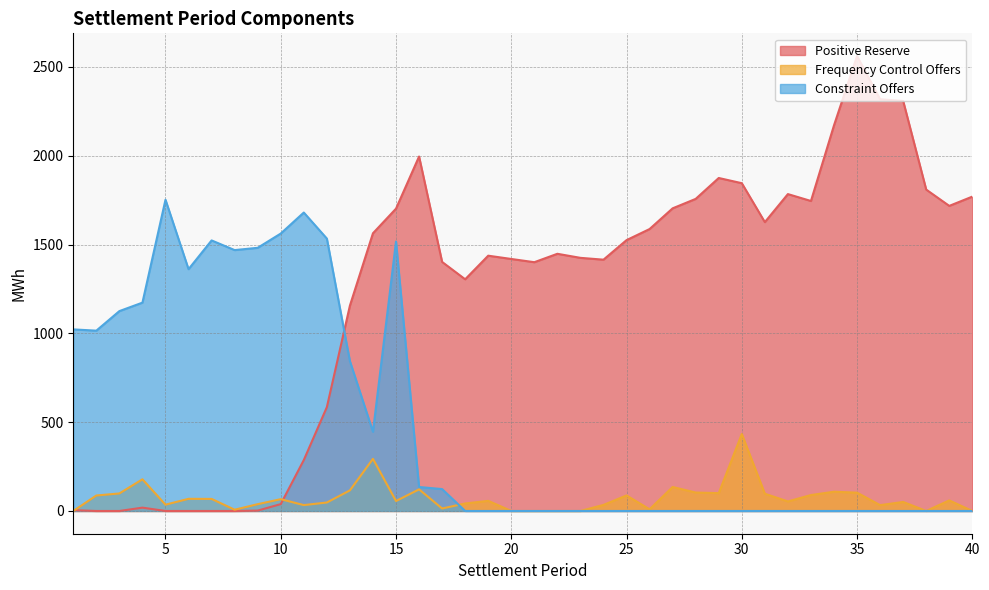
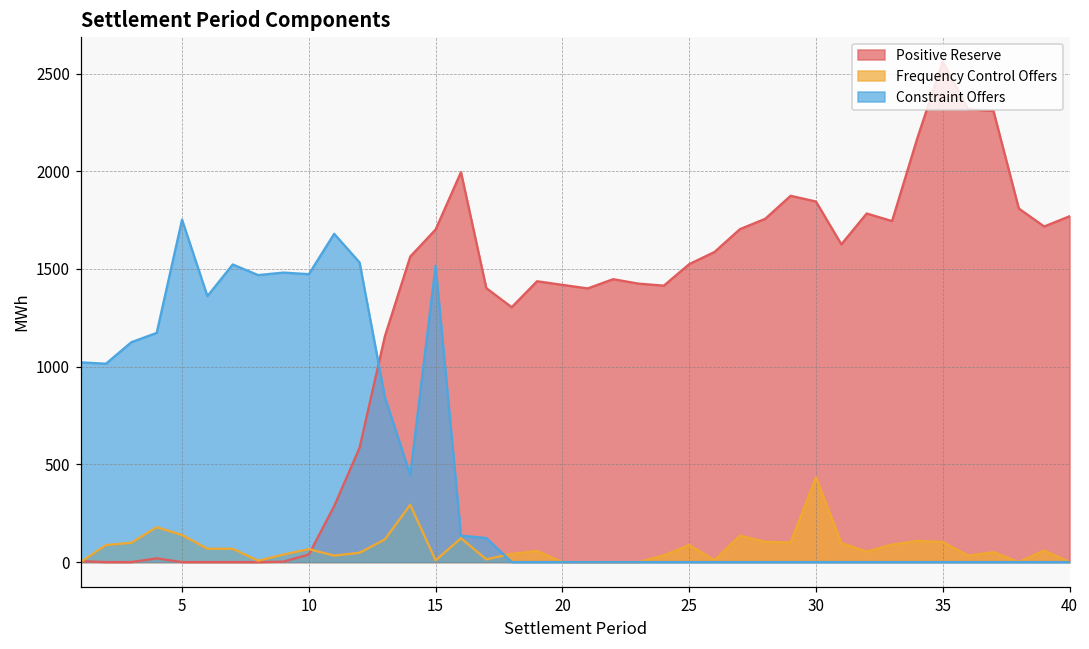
Frequency Control Offers, 5: 40 -> 140
Constraint Offers, 10: 1560 -> 1470
Frequency Control Offers, 15: 60 -> 10
